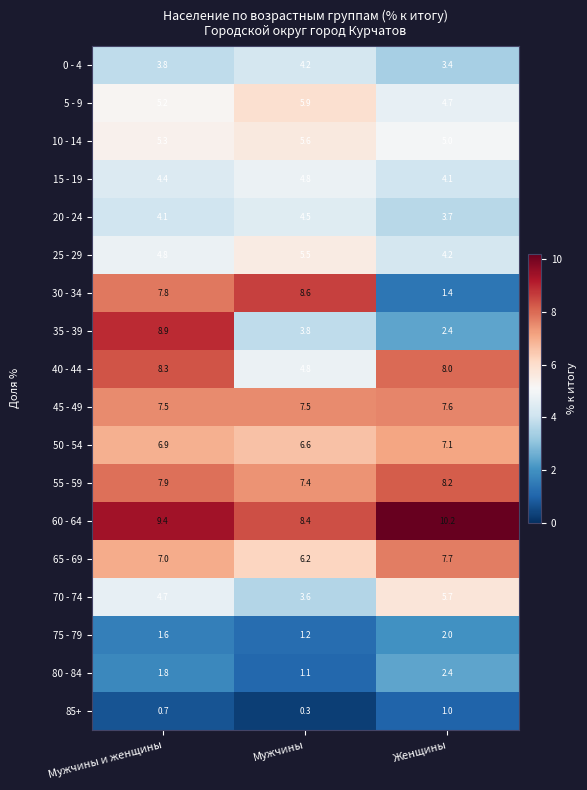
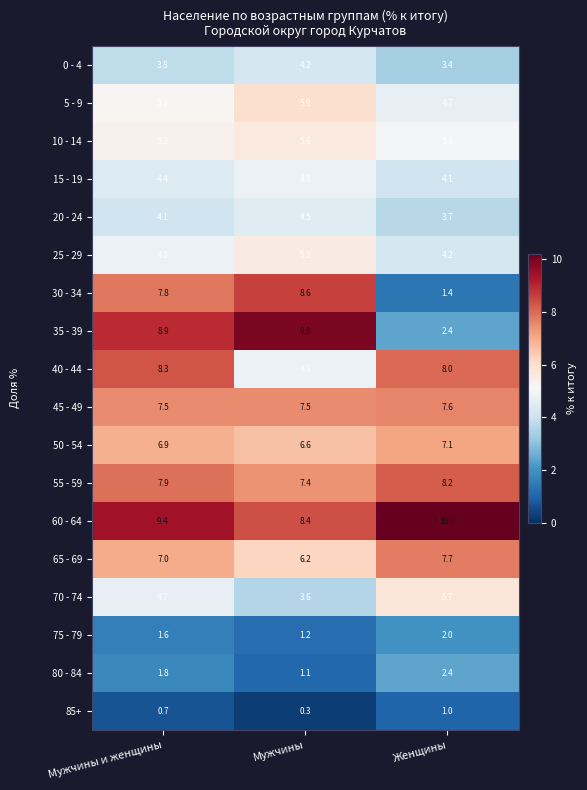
35 - 39, Мужчины: 3.8 -> 9.9
